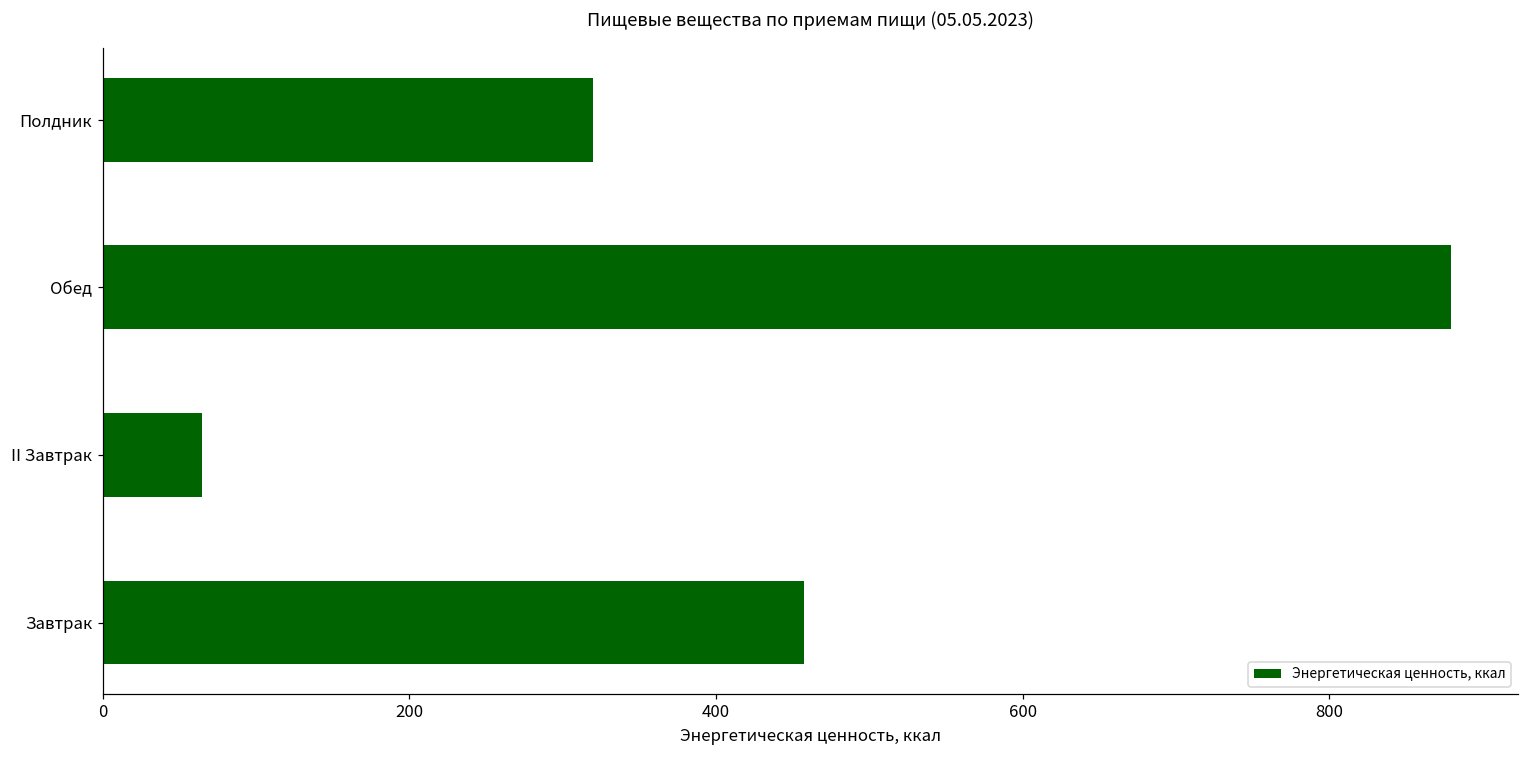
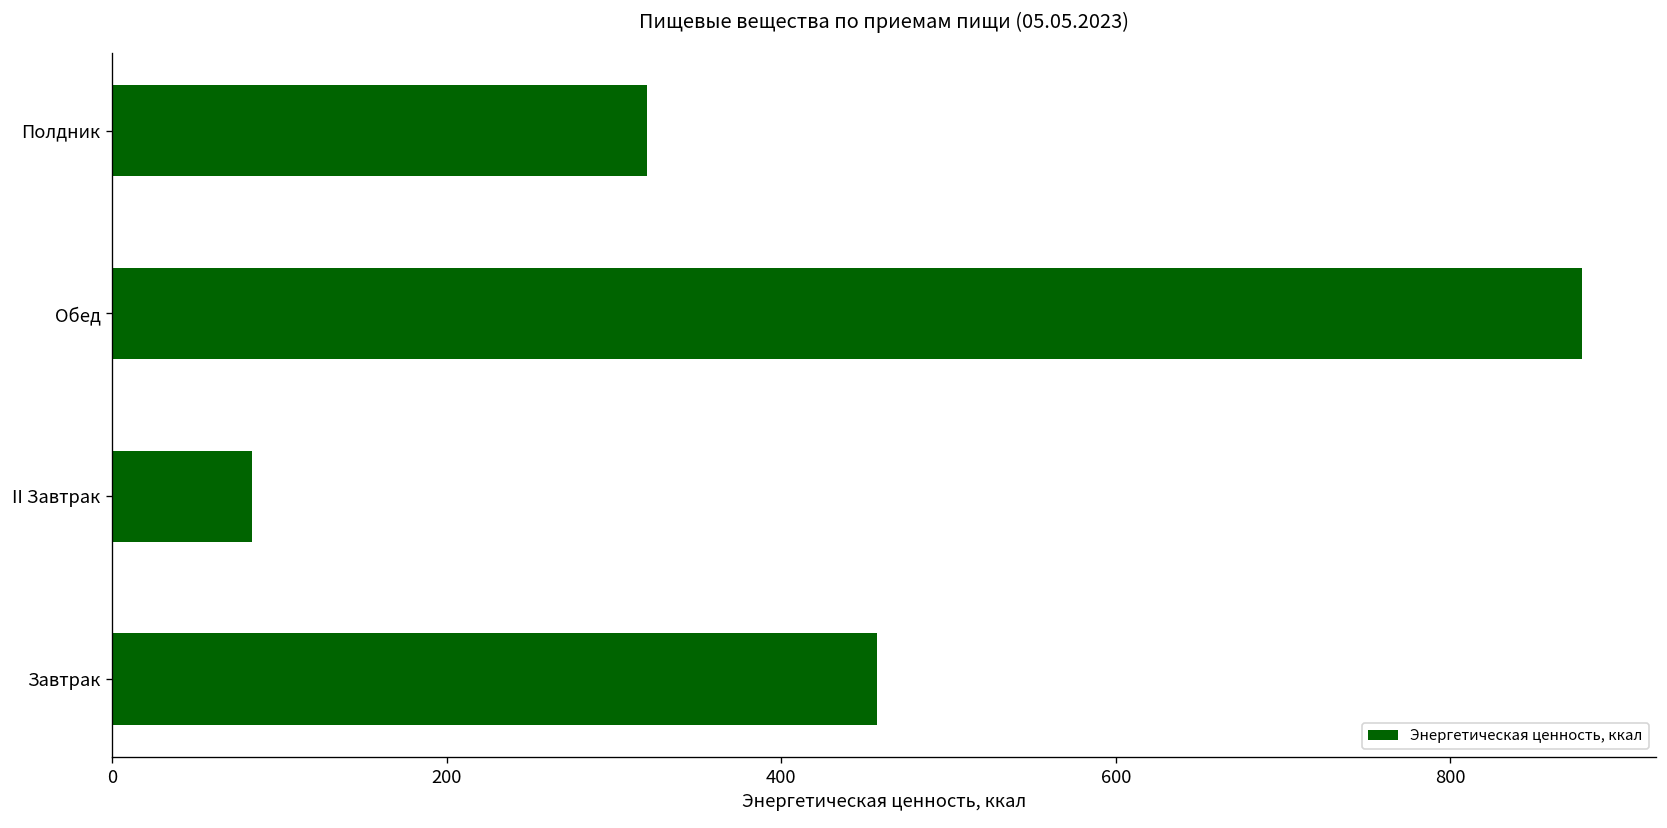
II Завтрак: 65 -> 83
